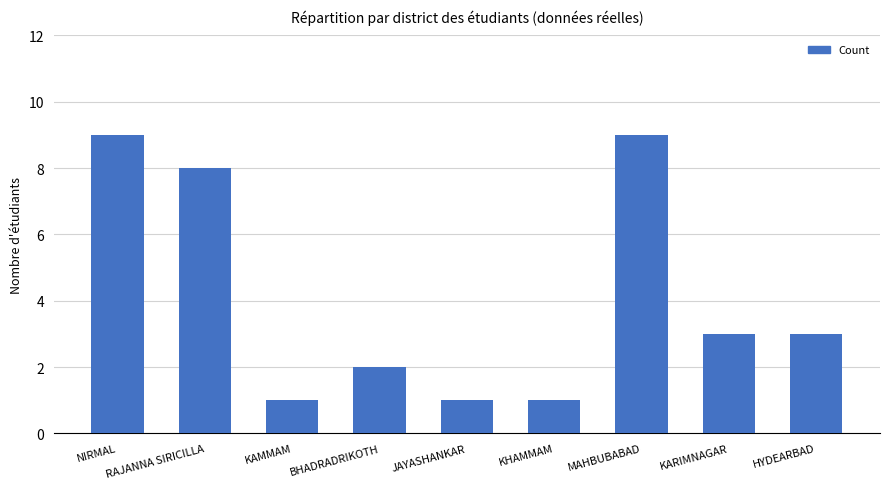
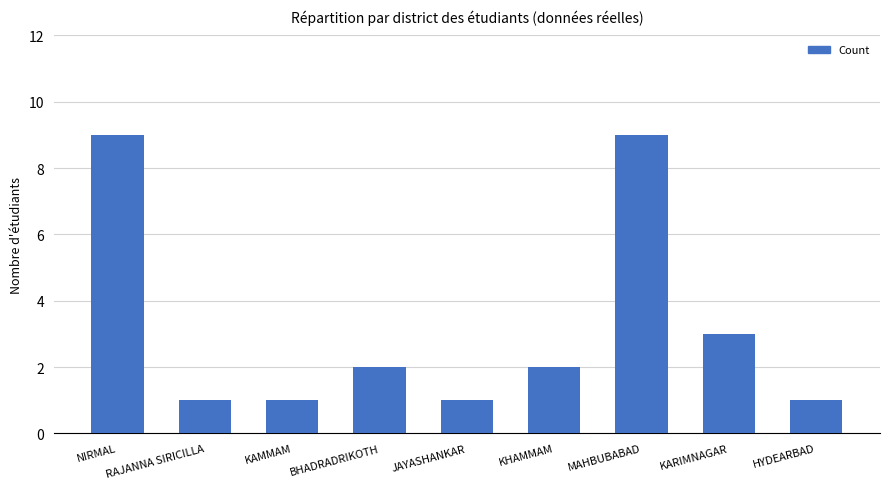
RAJANNA SIRICILLA: 8 -> 1
KHAMMAM: 1 -> 2
HYDEARBAD: 3 -> 1
